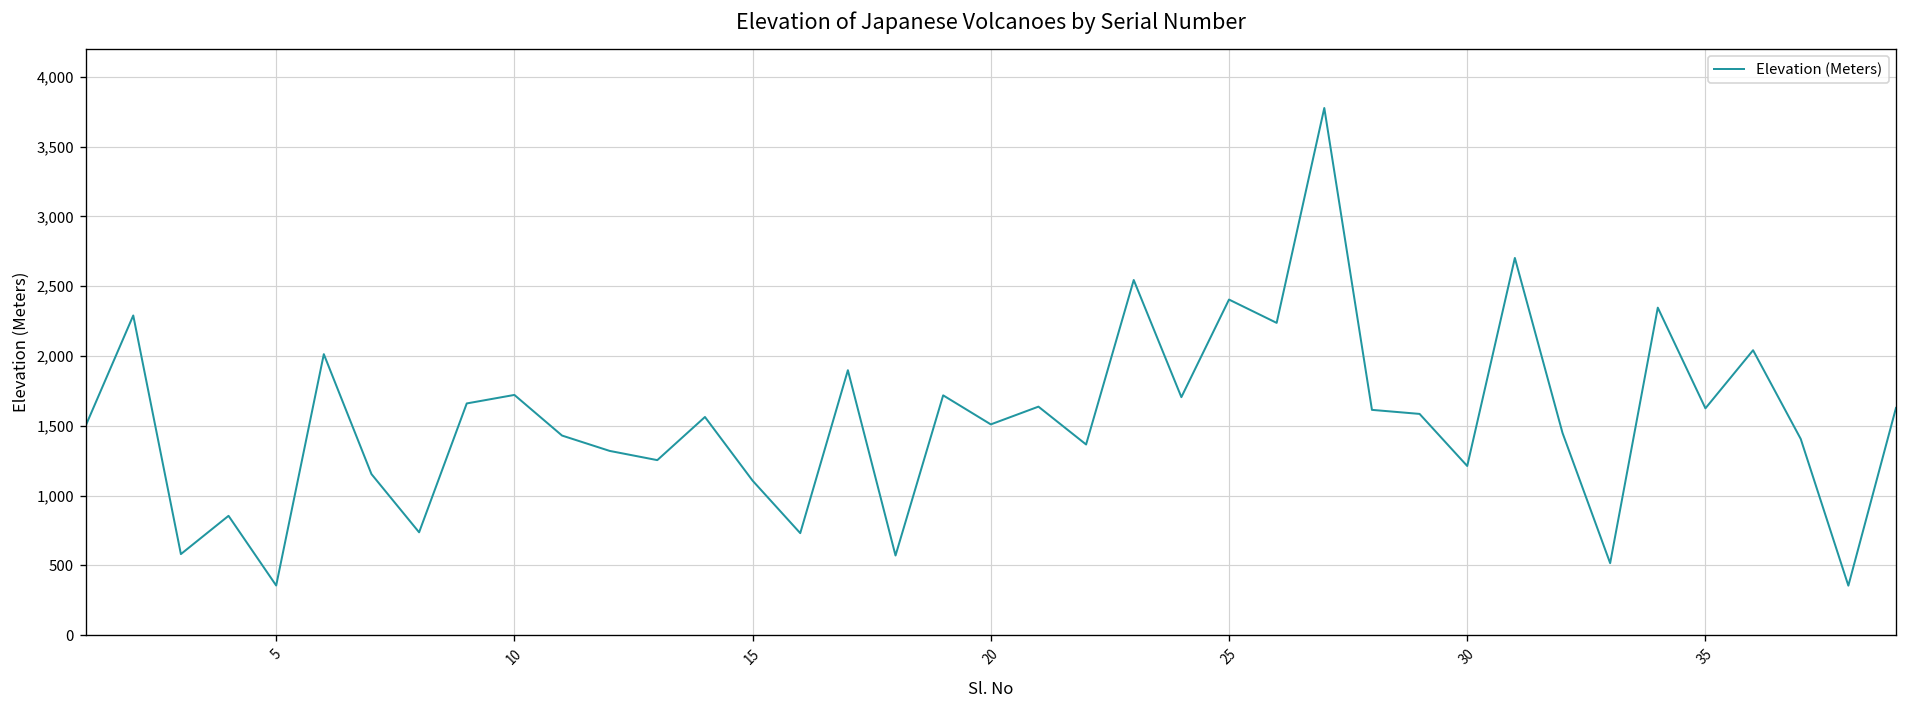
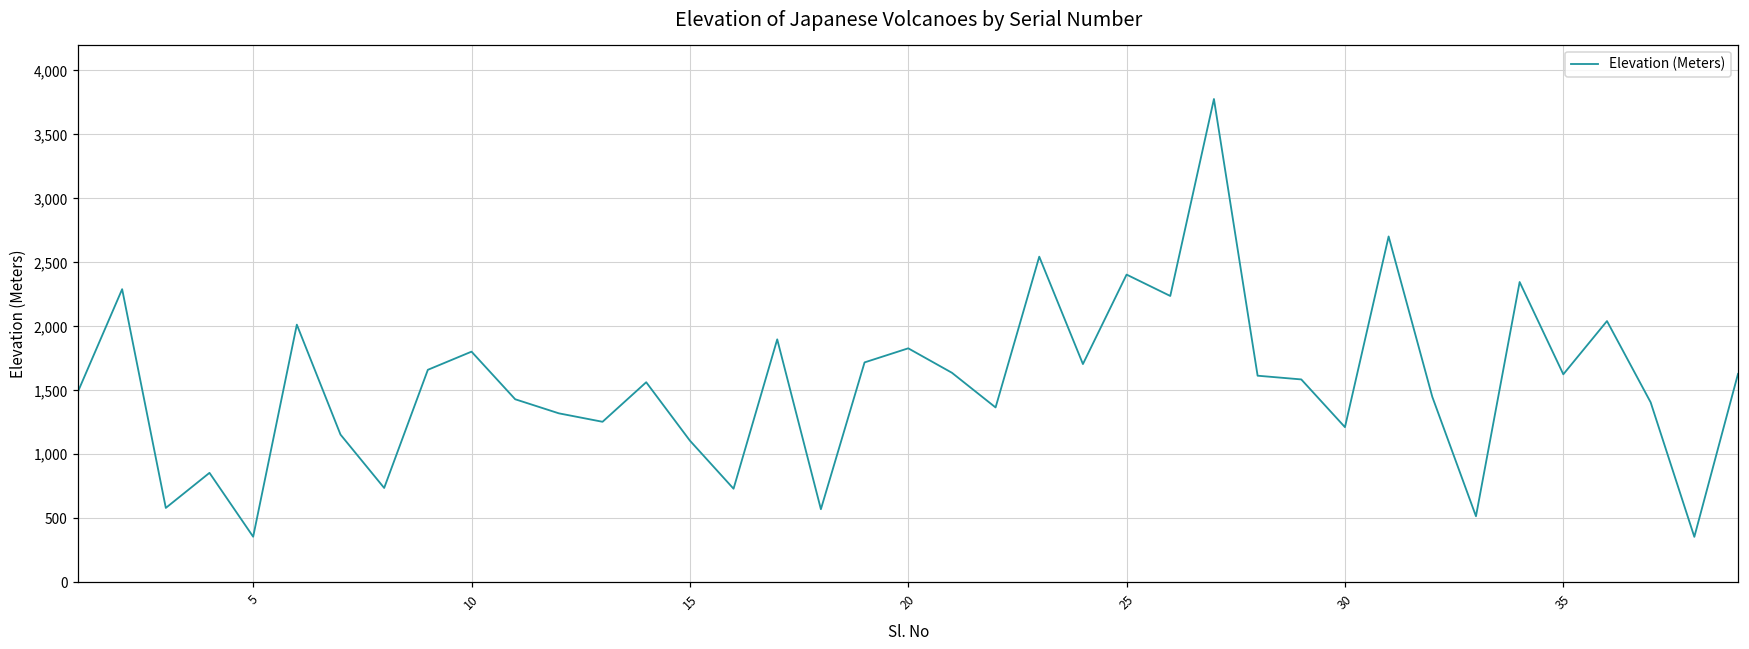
10: 1,720 -> 1,800
20: 1,510 -> 1,830
